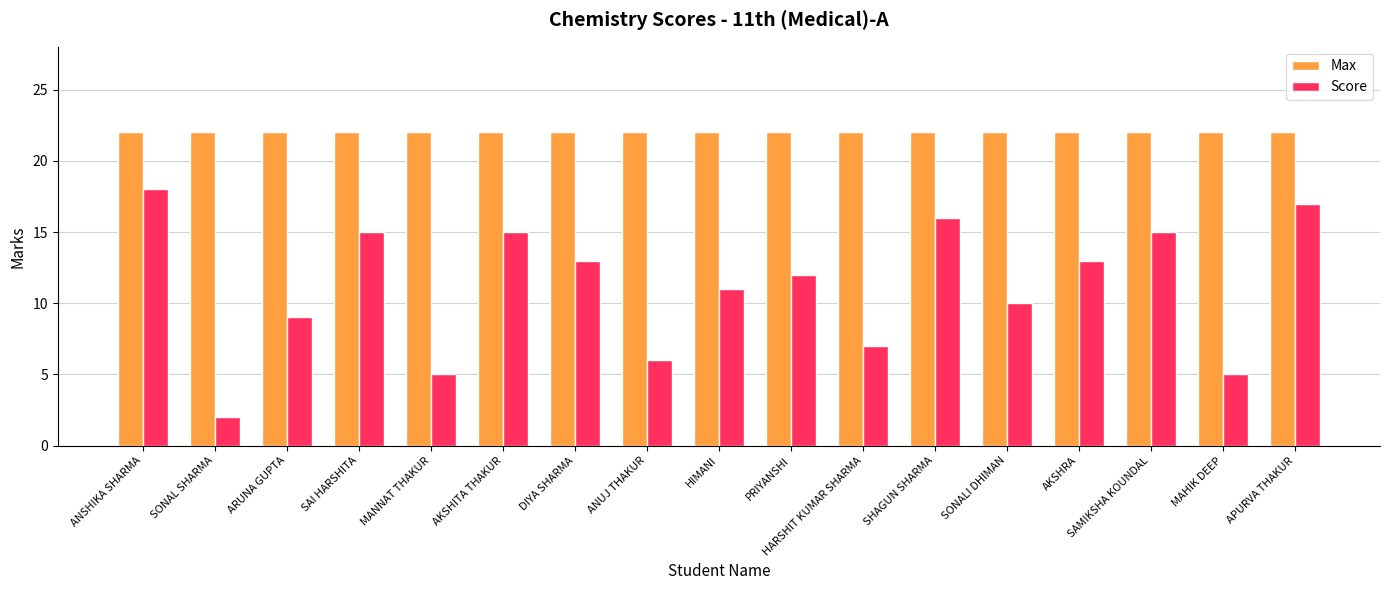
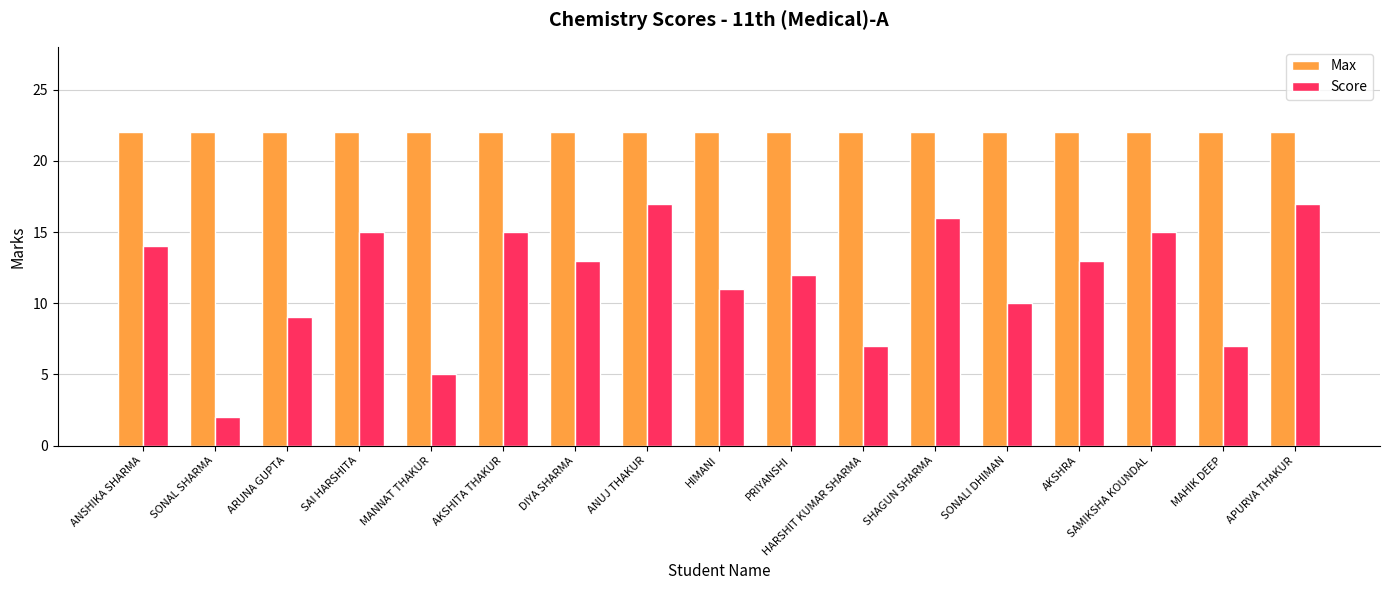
Score, ANSHIKA SHARMA: 18 -> 14
Score, ANUJ THAKUR: 6 -> 17
Score, MAHIK DEEP: 5 -> 7
